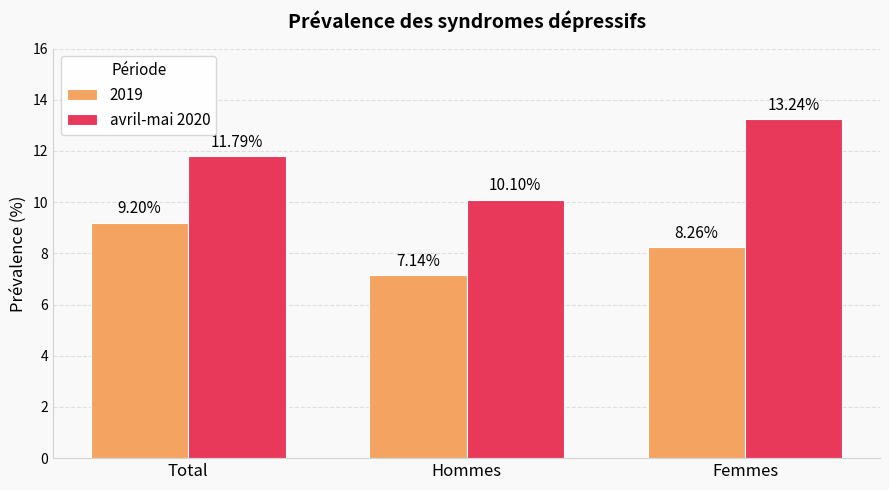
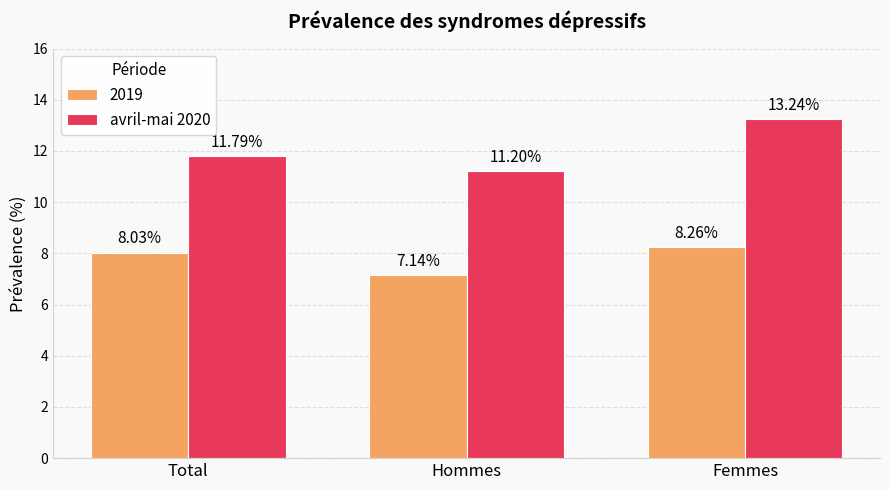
2019, Total: 9.20% -> 8.03%
avril-mai 2020, Hommes: 10.10% -> 11.20%
